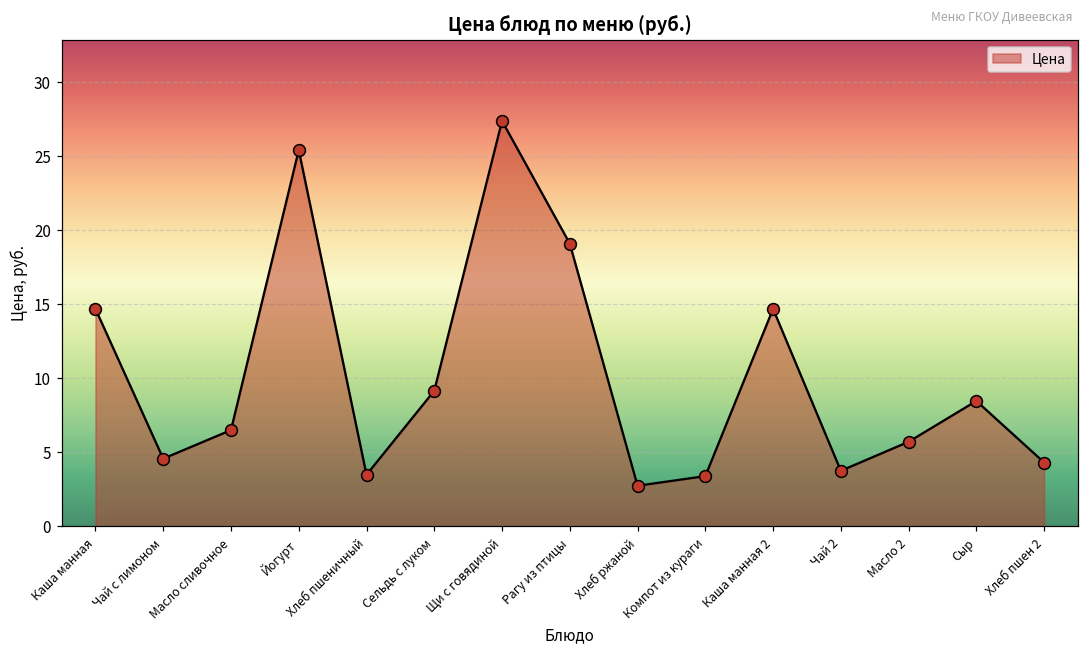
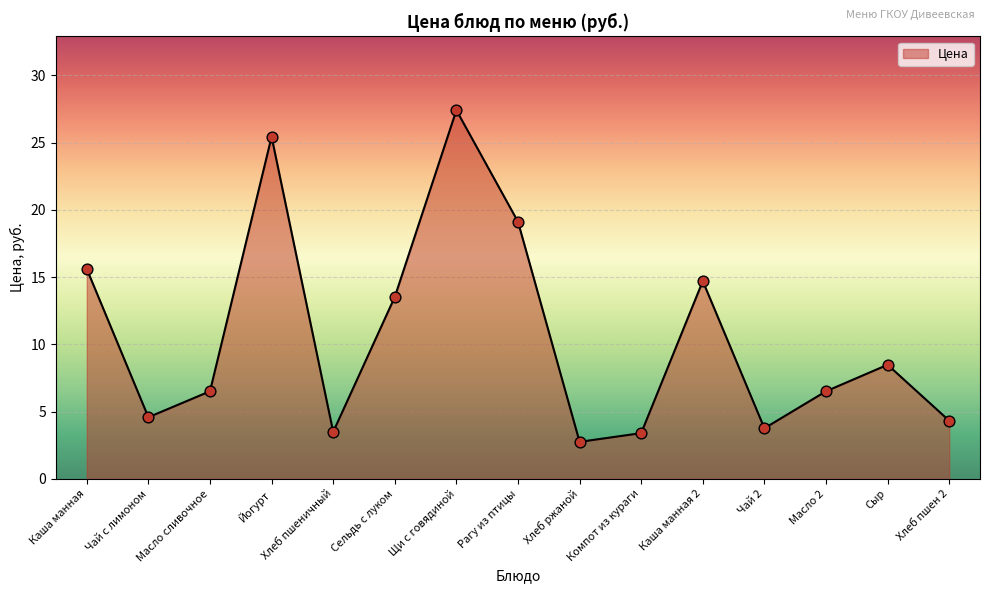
Каша манная: 14.7 -> 15.6
Сельдь с луком: 9.2 -> 13.5
Масло 2: 5.7 -> 6.5
